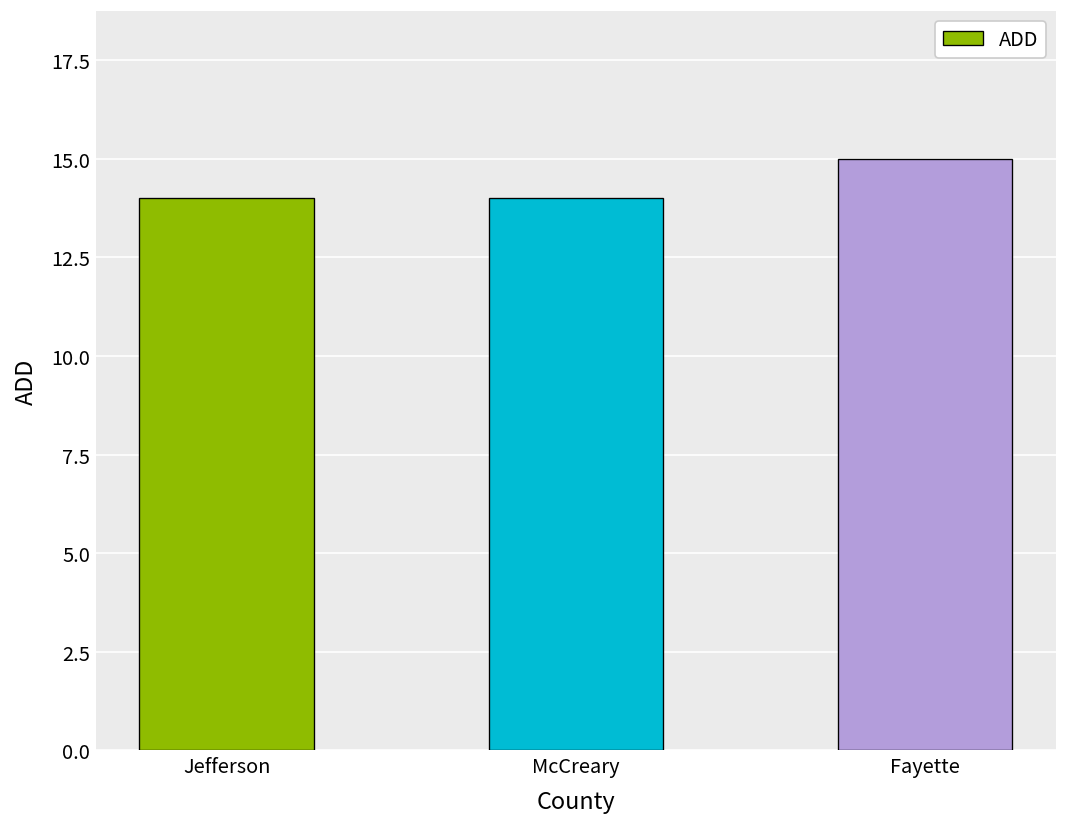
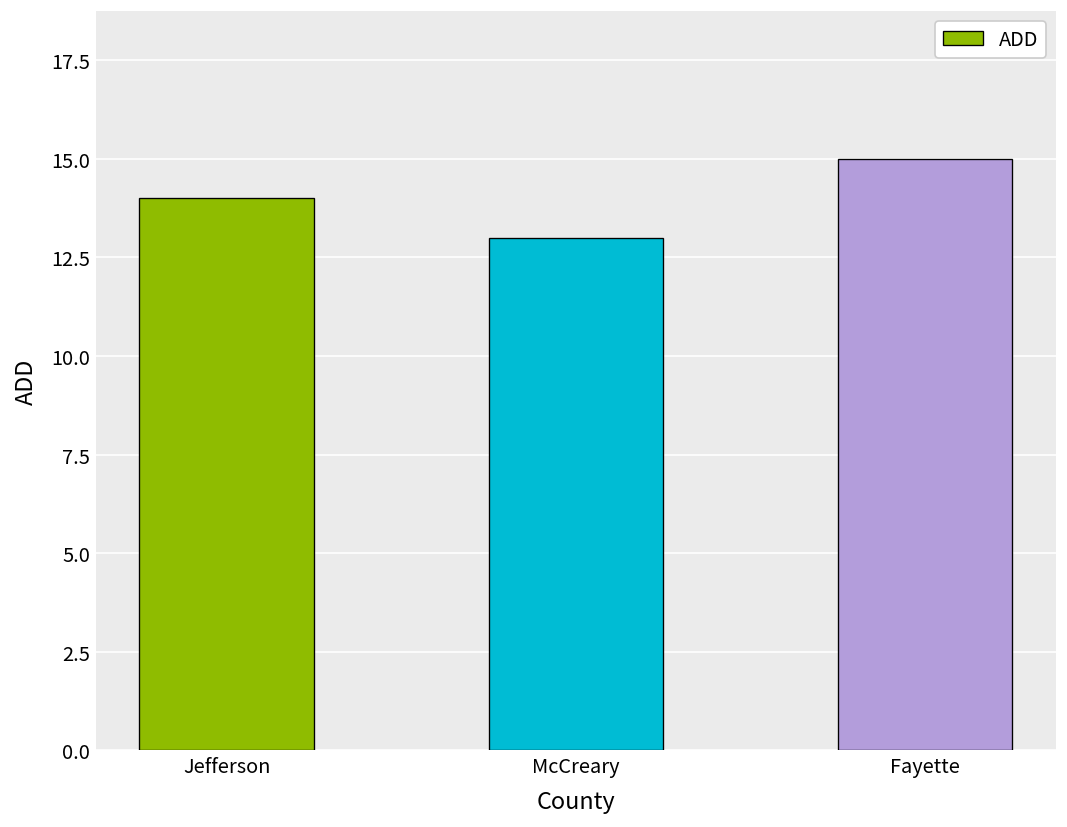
McCreary: 14 -> 13
